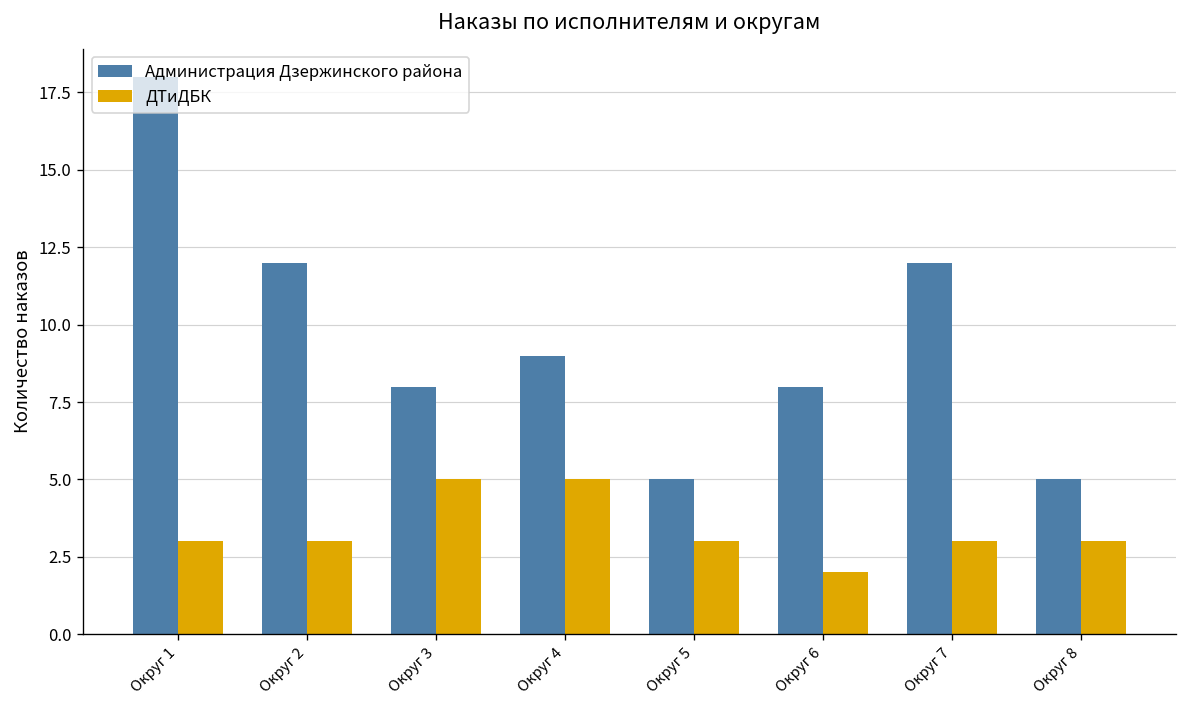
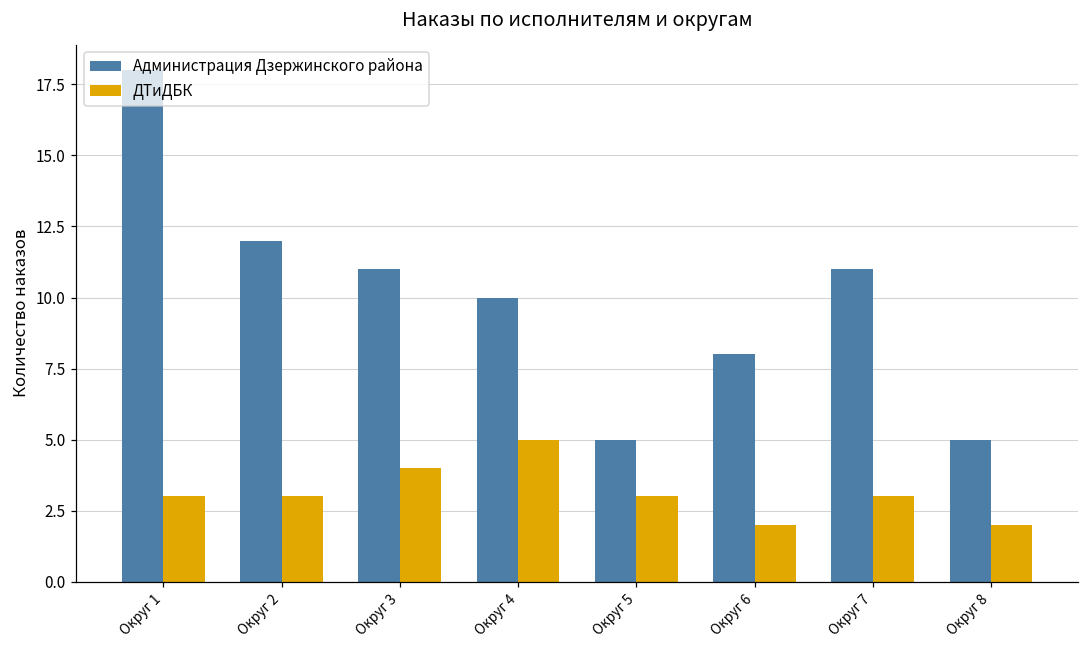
Администрация Дзержинского района, Округ 3: 8 -> 11
ДТиДБК, Округ 3: 5 -> 4
Администрация Дзержинского района, Округ 4: 9 -> 10
Администрация Дзержинского района, Округ 7: 12 -> 11
ДТиДБК, Округ 8: 3 -> 2
